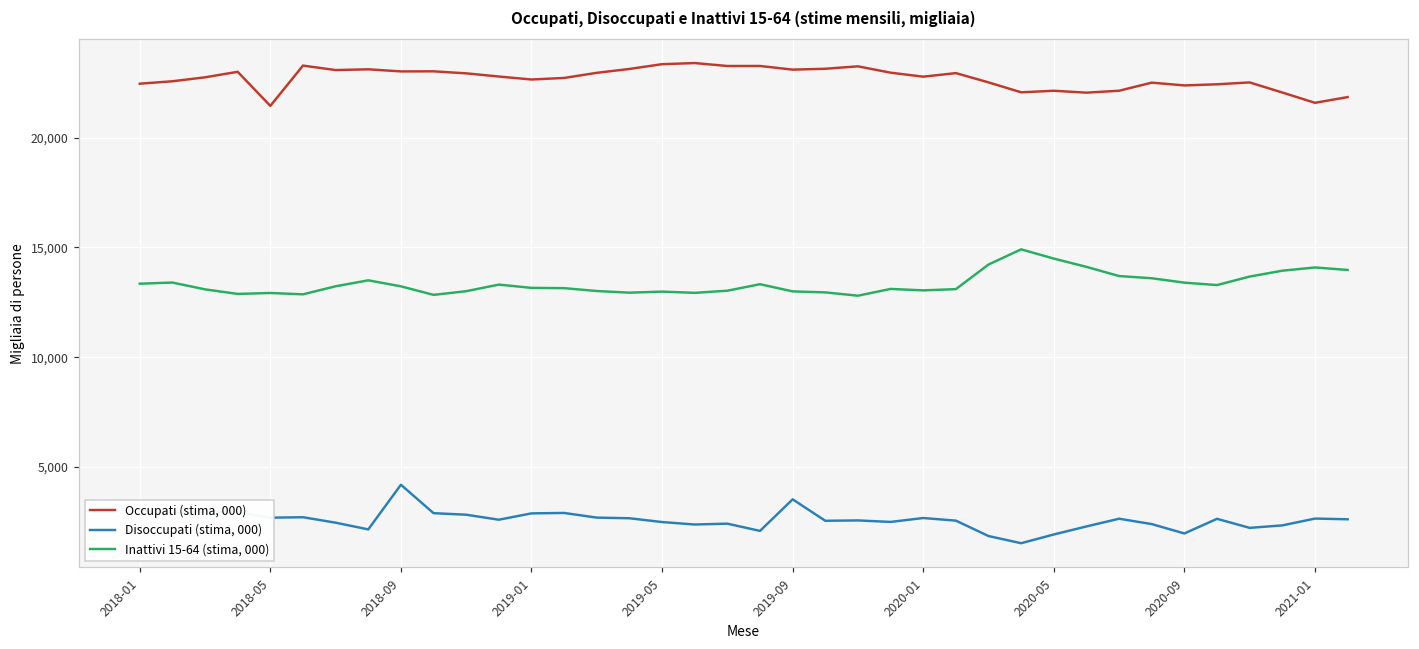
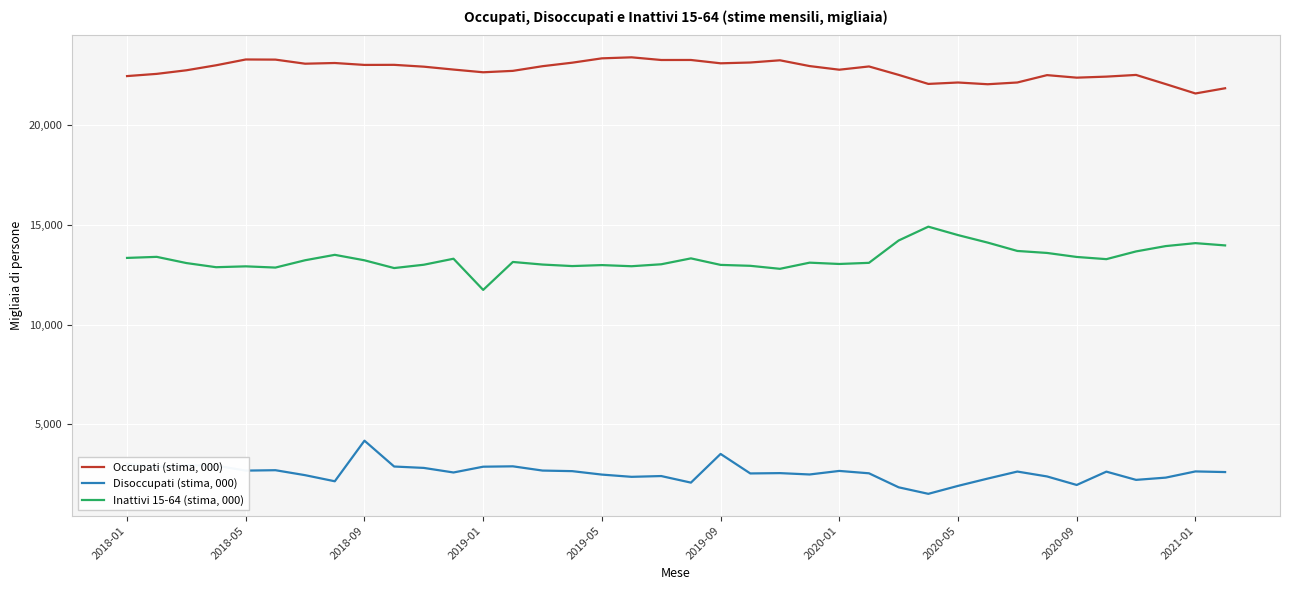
Occupati (stima, 000), 2018-05: 21,500 -> 23,300
Inattivi 15-64 (stima, 000), 2019-01: 13,200 -> 11,700
